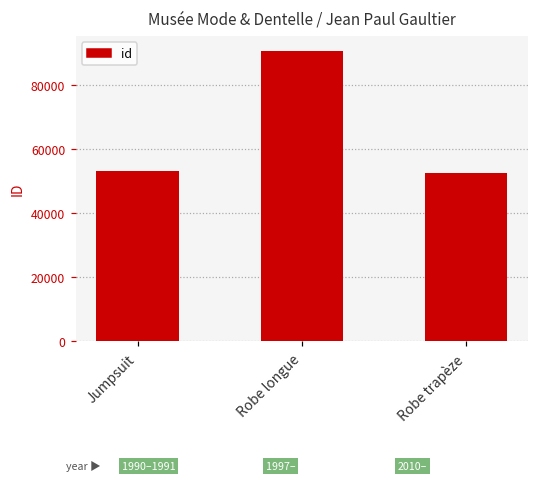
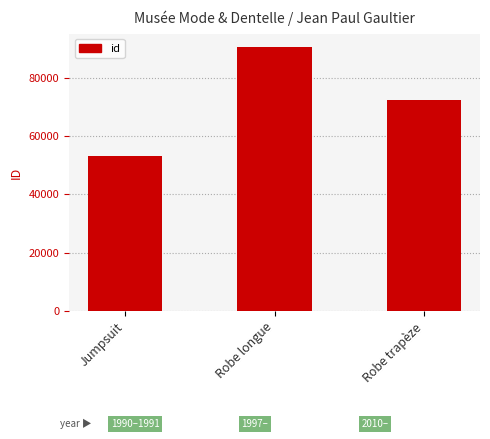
Robe trapèze: 52000 -> 72000
